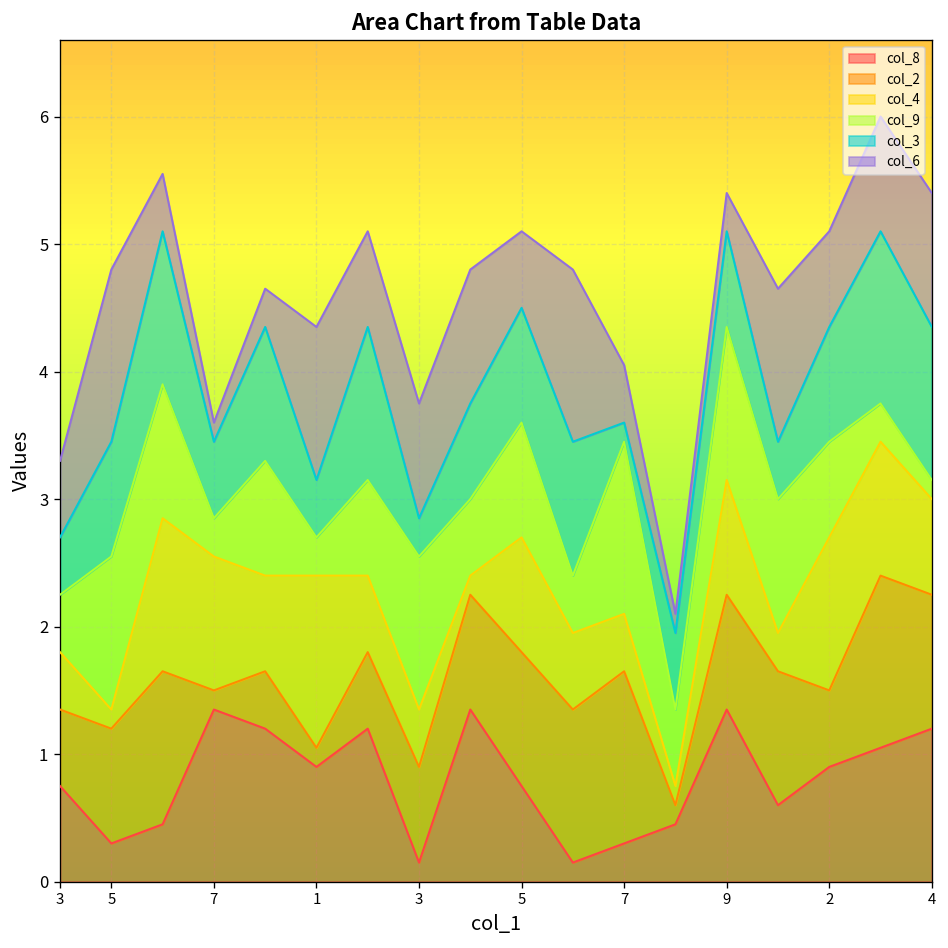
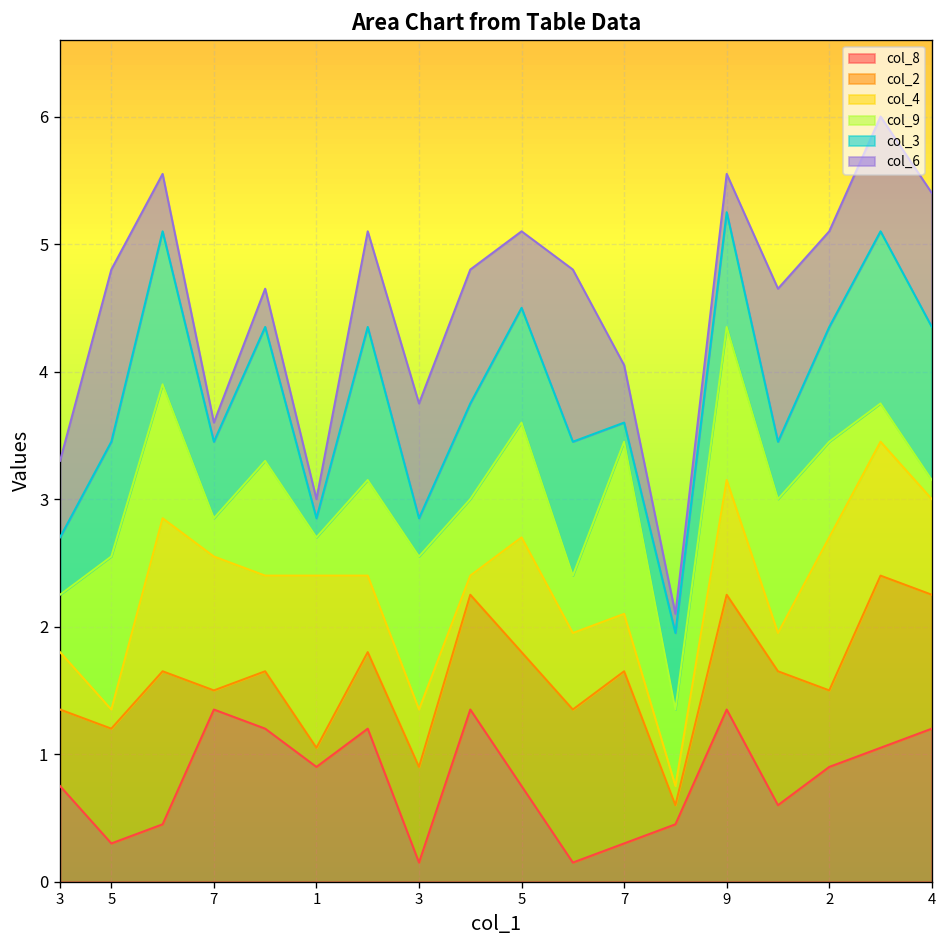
col_3, 1: 0.45 -> 0.15
col_6, 1: 1.20 -> 0.15
col_3, 9: 0.75 -> 0.90
